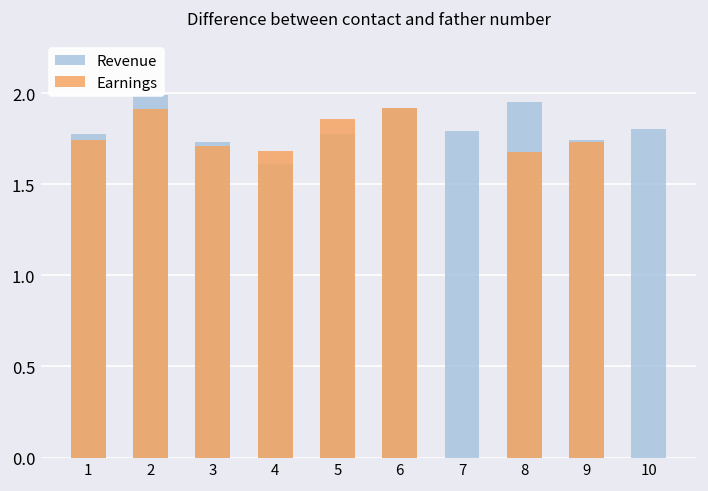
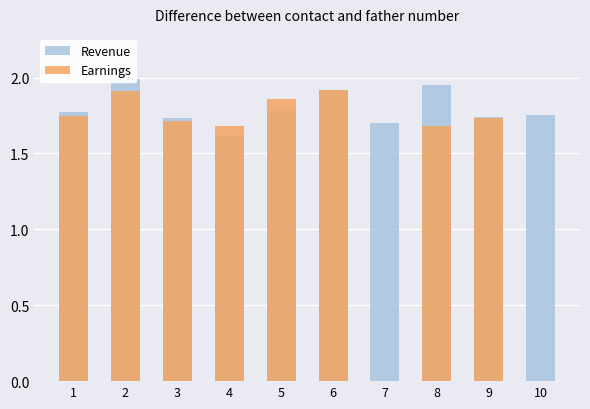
Revenue, 7: 1.79 -> 1.70
Revenue, 10: 1.80 -> 1.75
